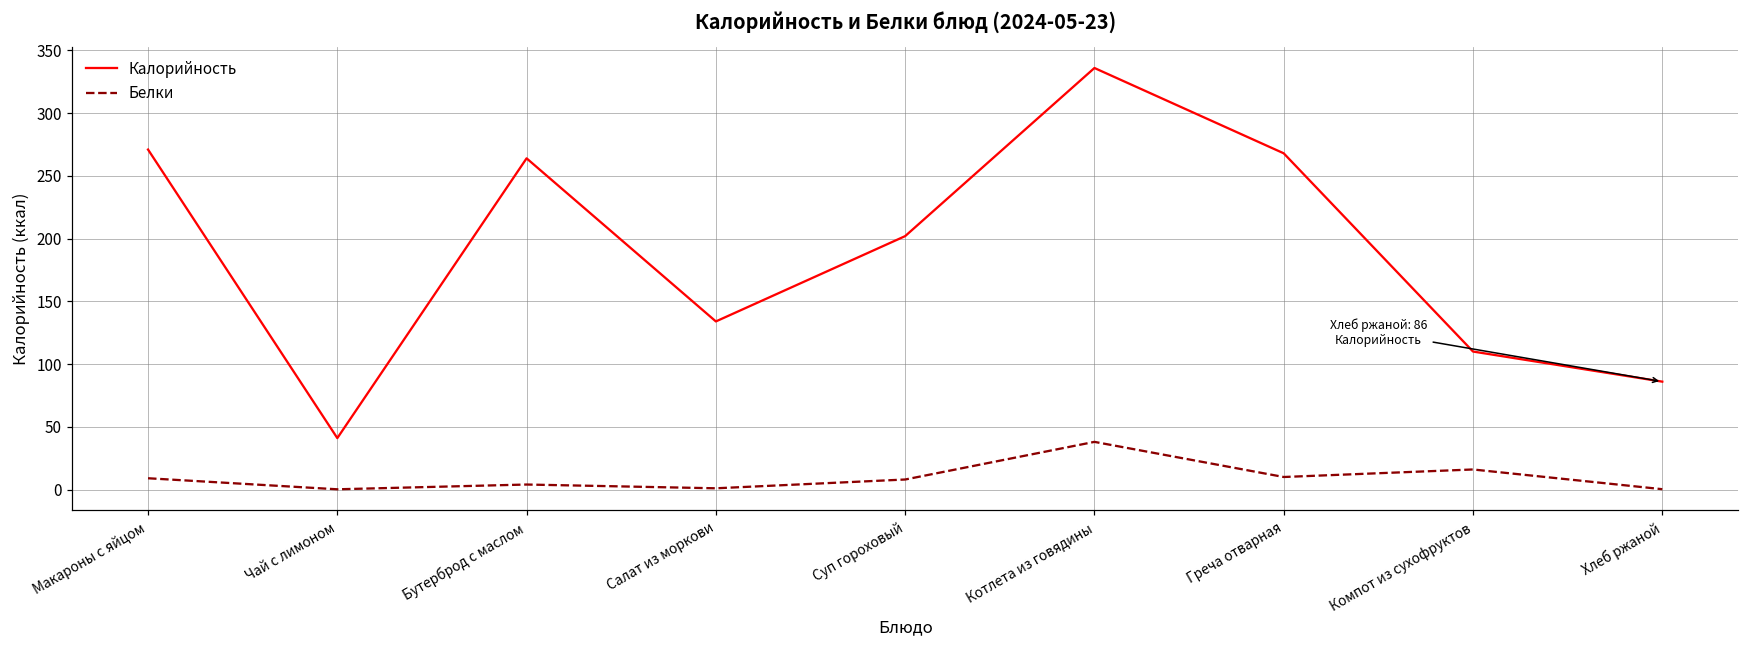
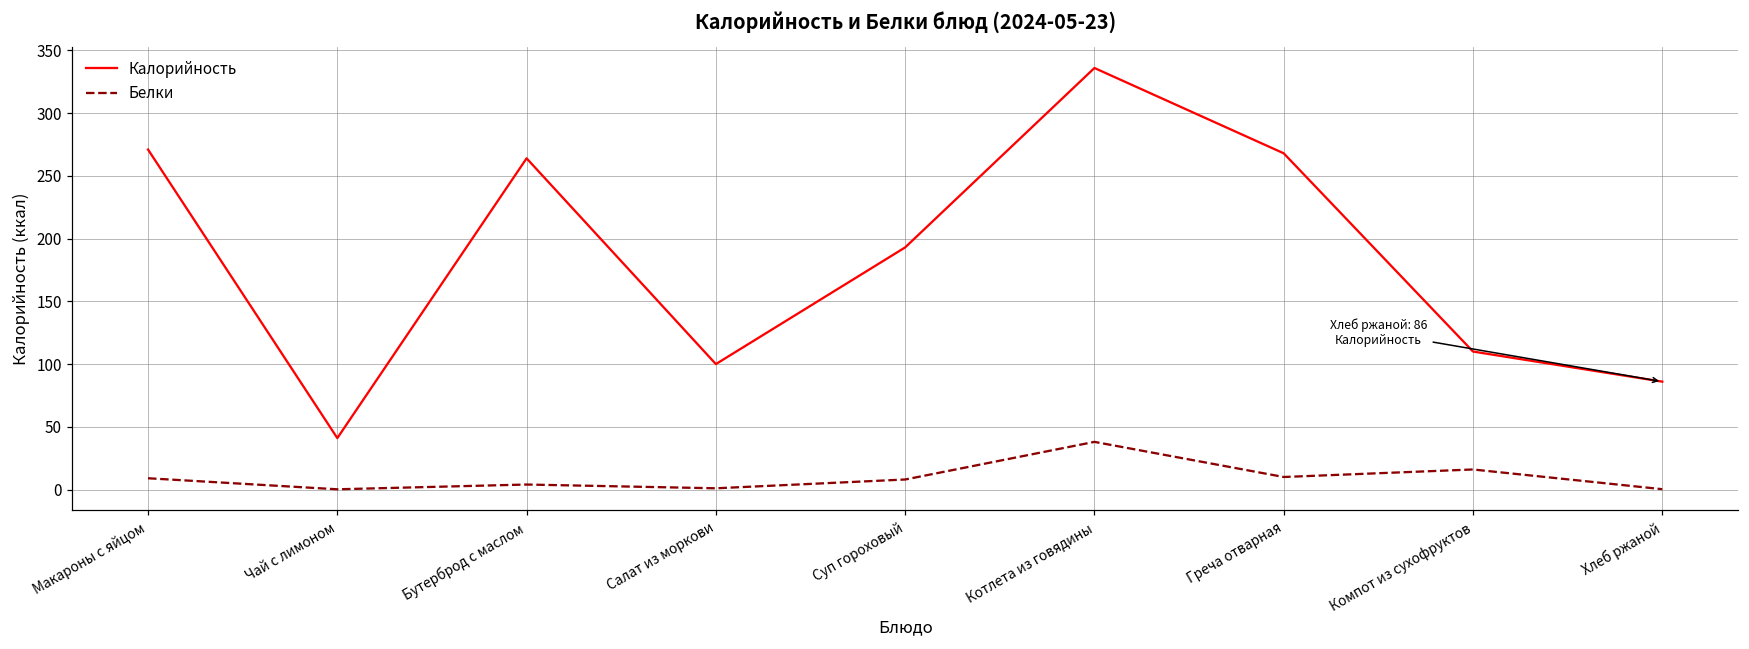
Калорийность, Салат из моркови: 134 -> 100
Калорийность, Суп гороховый: 202 -> 193
